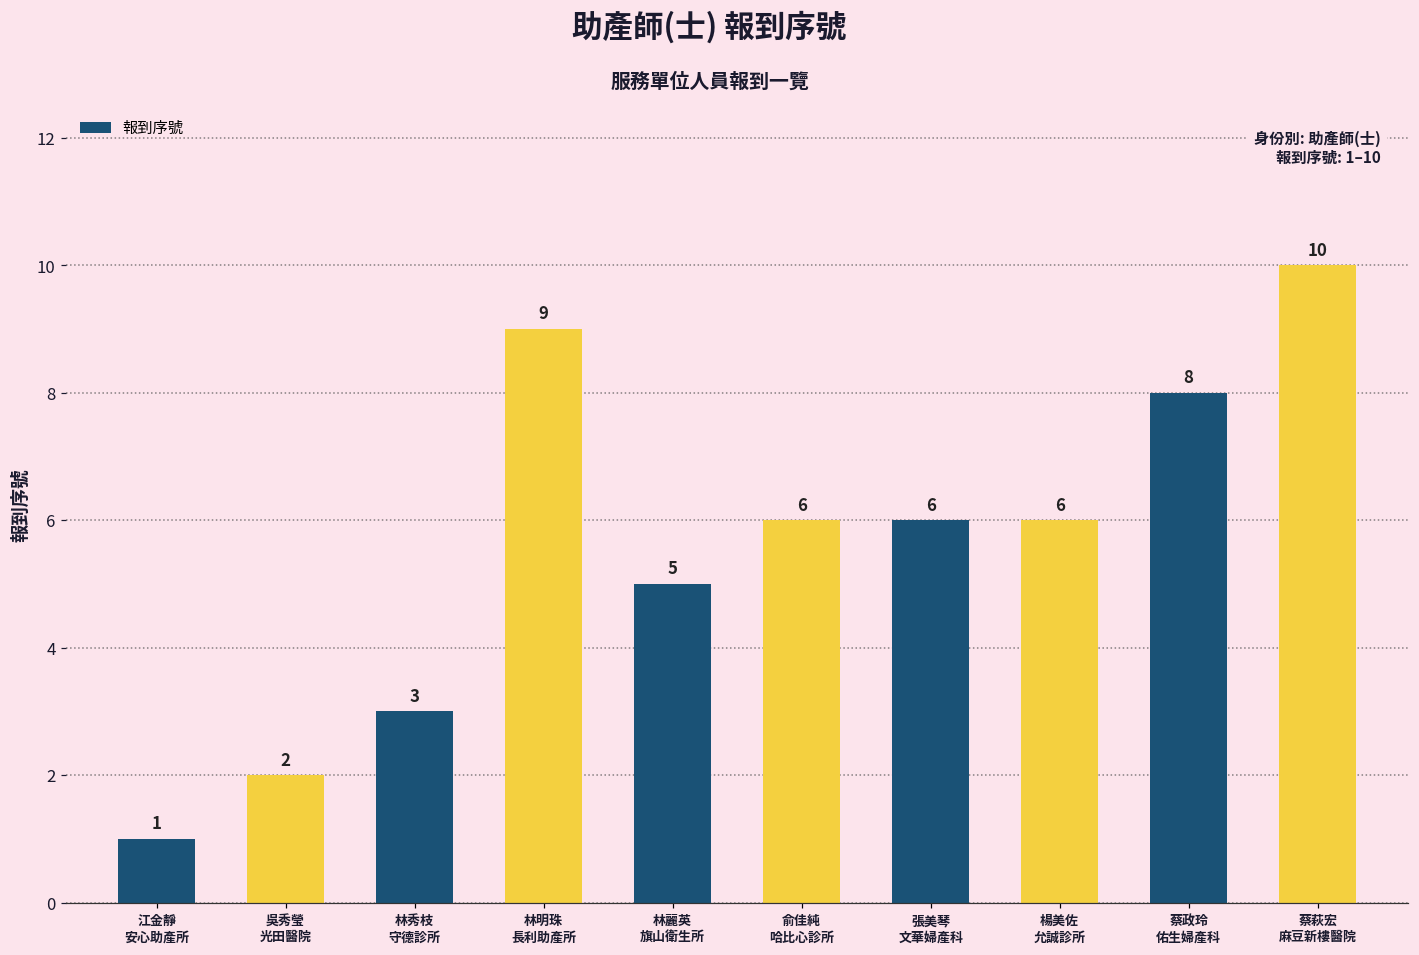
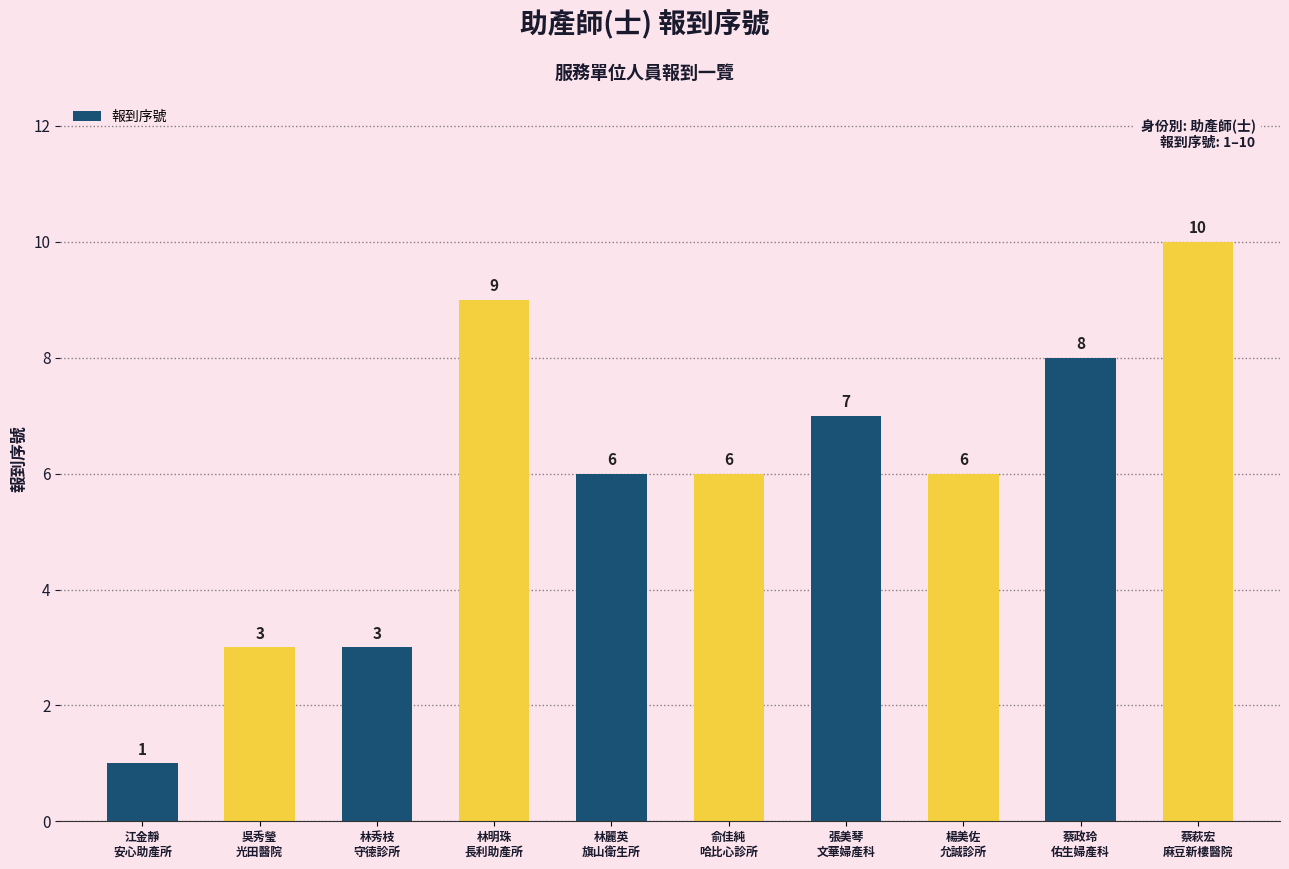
吳秀瑩 光田醫院: 2 -> 3
林麗英 旗山衛生所: 5 -> 6
張美琴 文華婦產科: 6 -> 7
